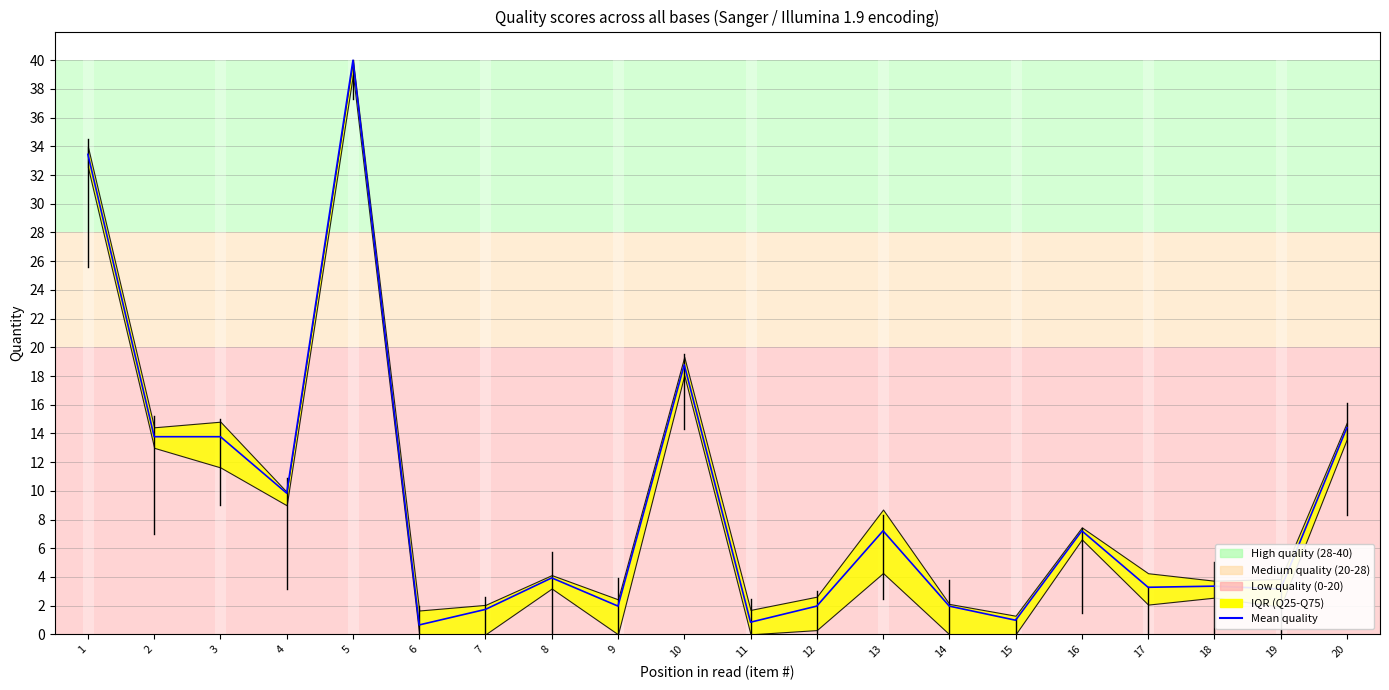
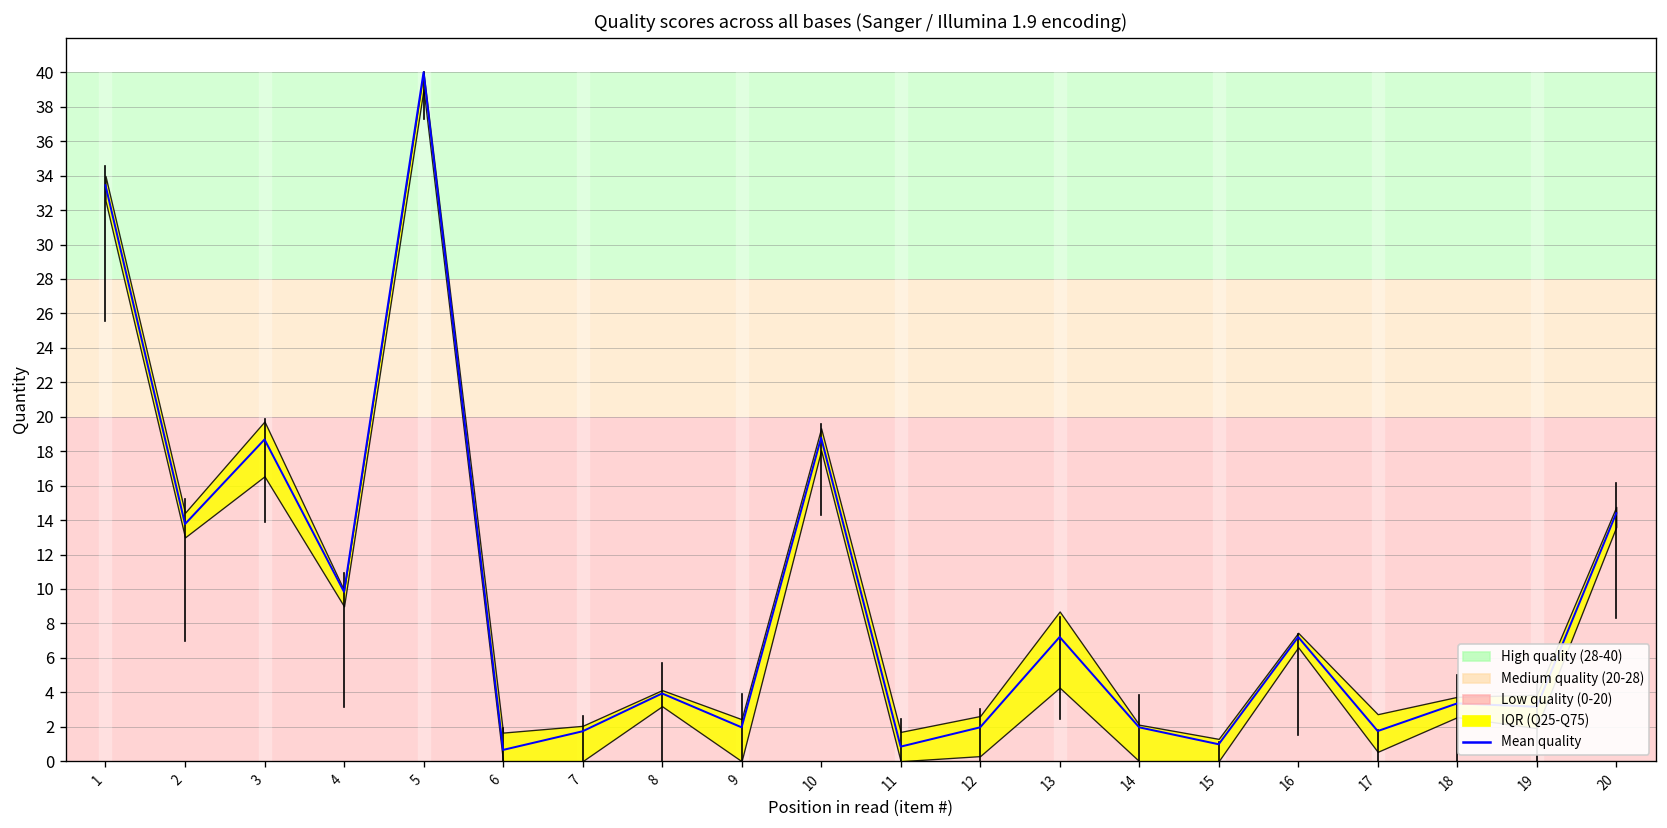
Mean quality, 3: 13.8 -> 18.7
Mean quality, 17: 3.3 -> 1.8
